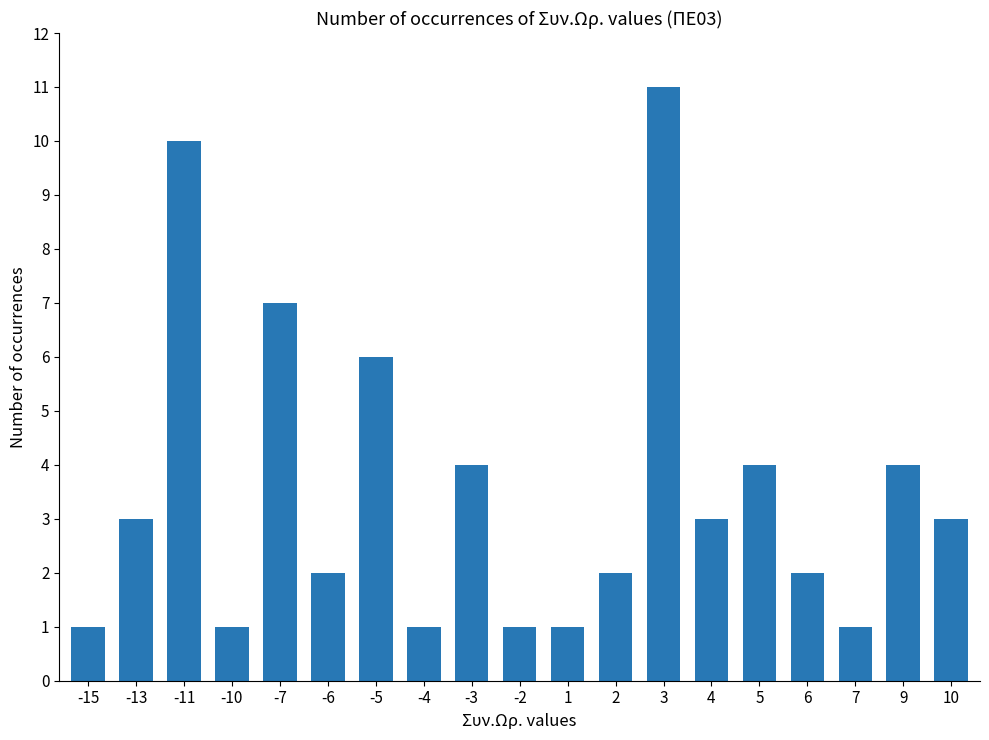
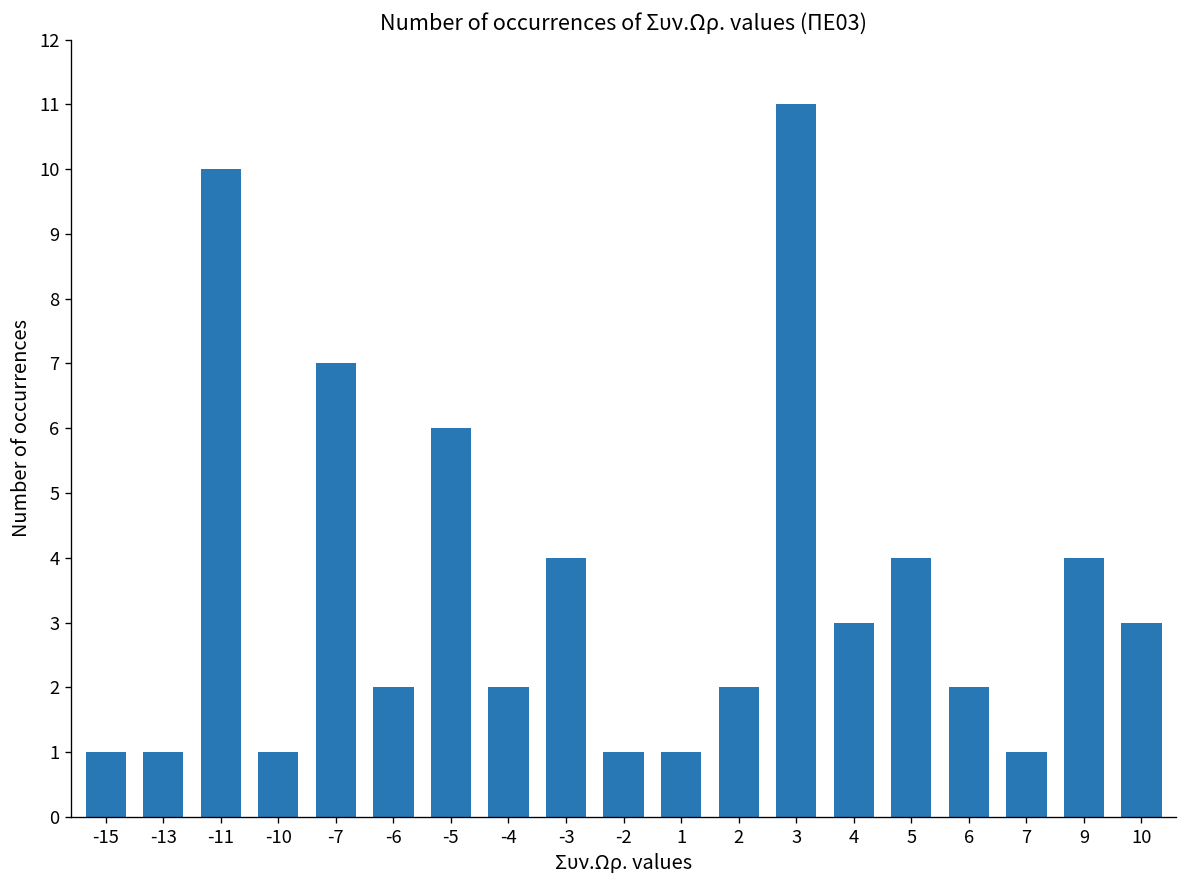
-13: 3 -> 1
-4: 1 -> 2
